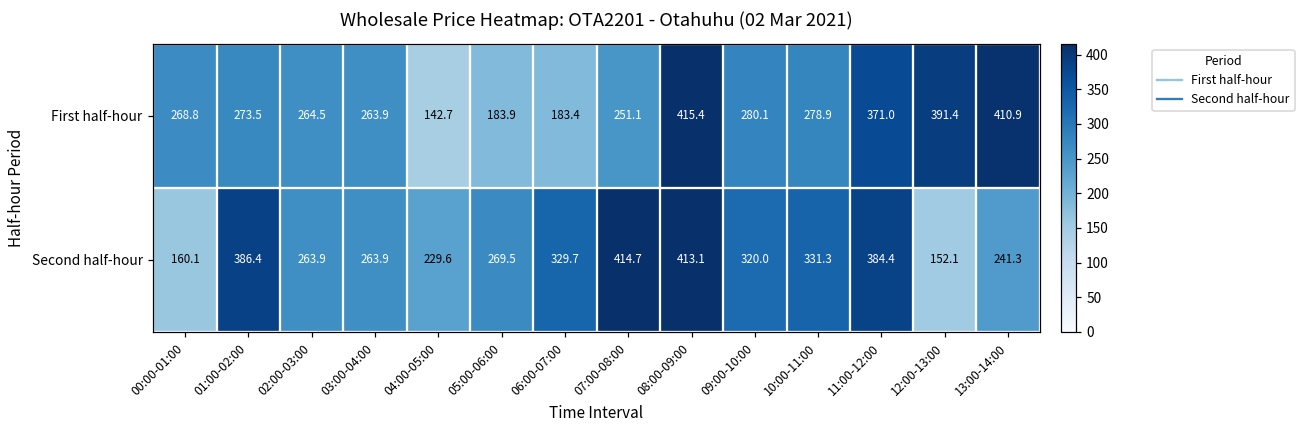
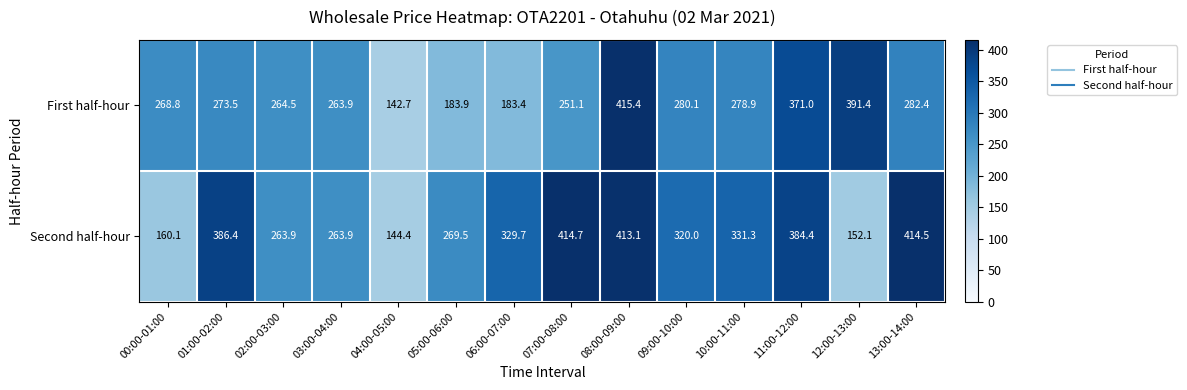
First half-hour, 13:00-14:00: 410.9 -> 282.4
Second half-hour, 04:00-05:00: 229.6 -> 144.4
Second half-hour, 13:00-14:00: 241.3 -> 414.5
